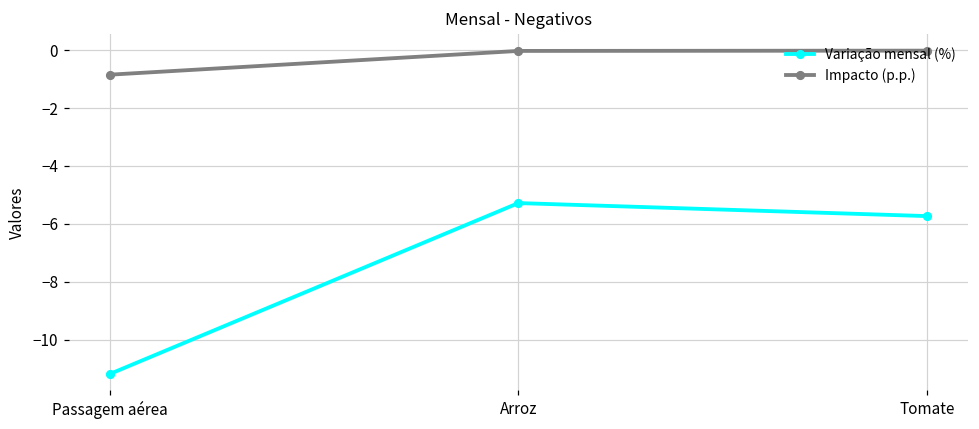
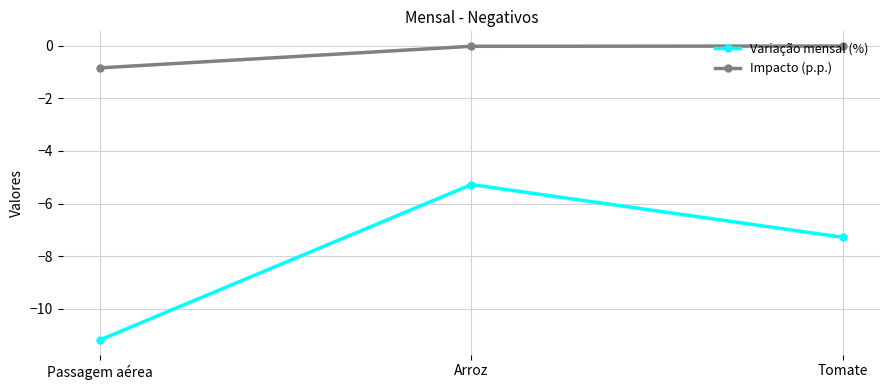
Variação mensal (%), Tomate: -5.7 -> -7.3
